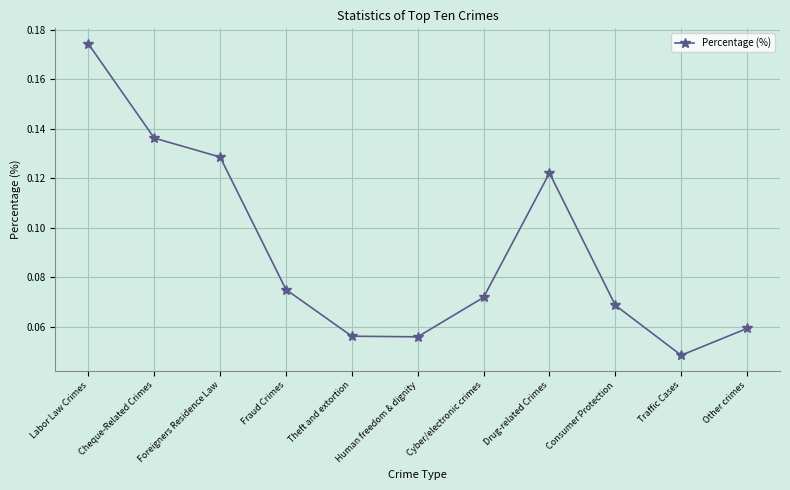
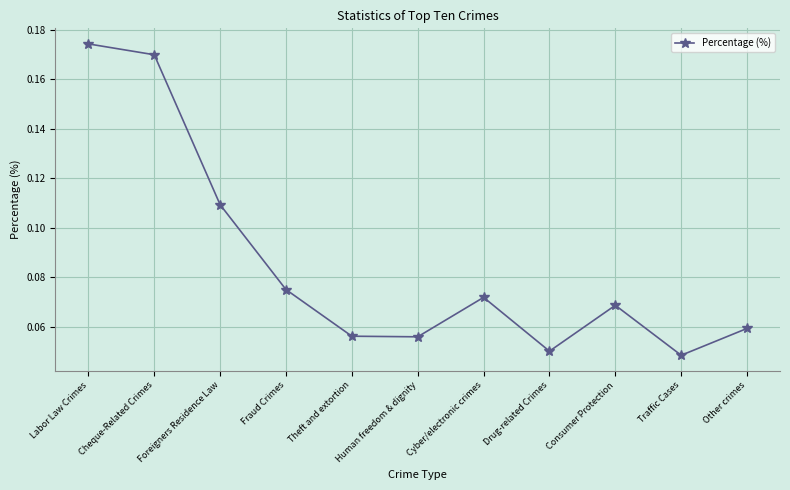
Cheque-Related Crimes: 0.136 -> 0.170
Foreigners Residence Law: 0.129 -> 0.109
Drug-related Crimes: 0.122 -> 0.050
